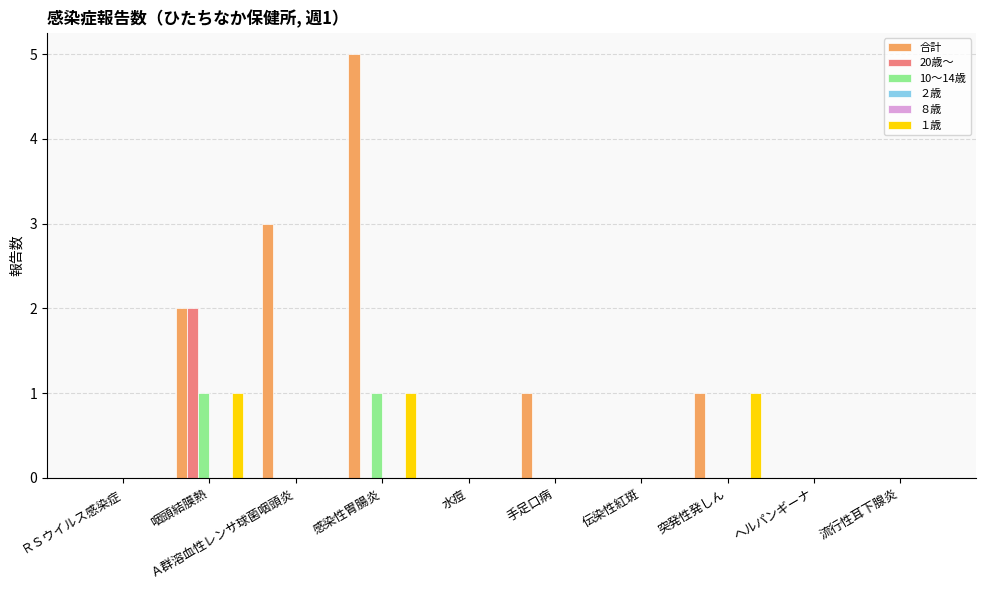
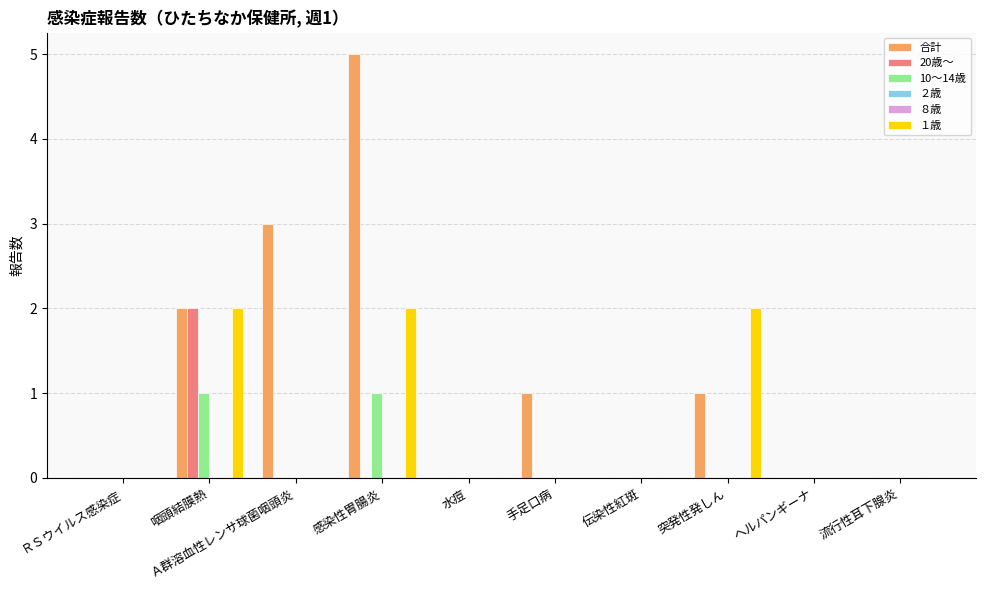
１歳, 咽頭結膜熱: 1 -> 2
１歳, 感染性胃腸炎: 1 -> 2
１歳, 突発性発しん: 1 -> 2
